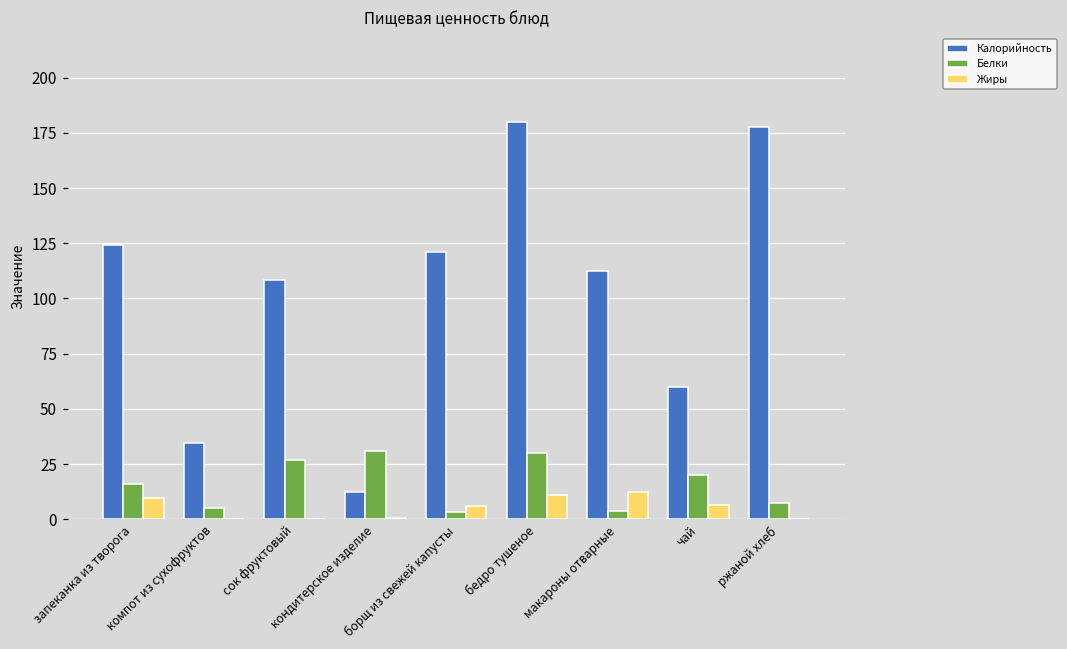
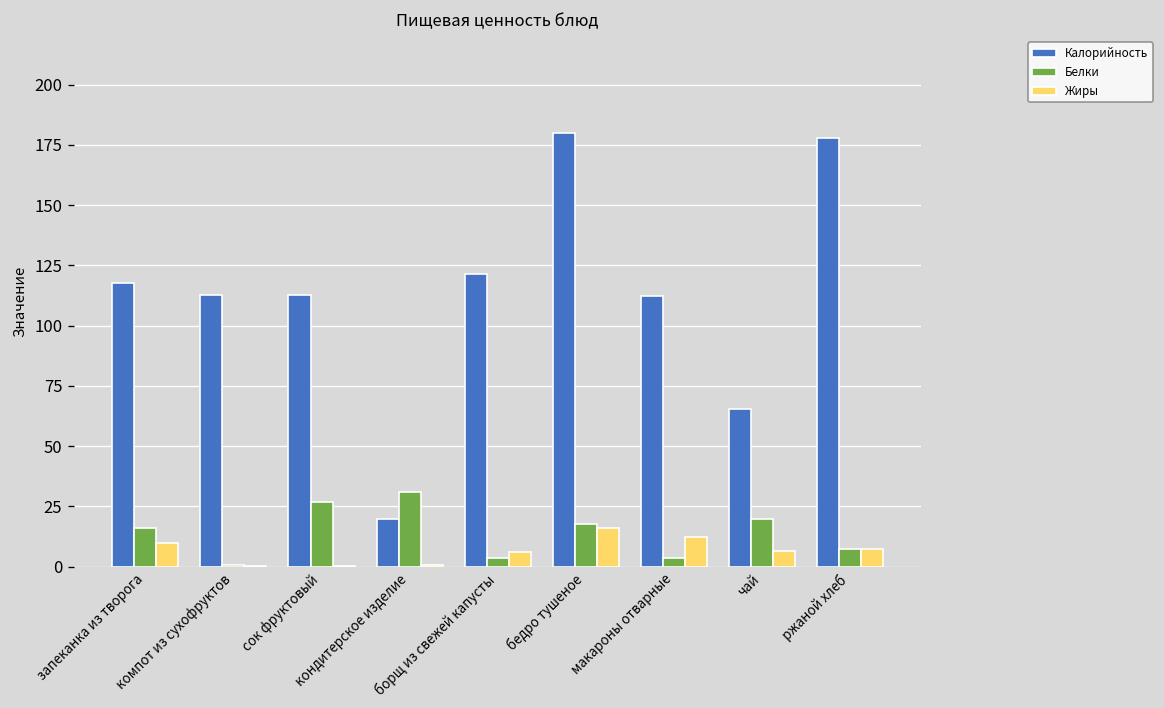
Калорийность, запеканка из творога: 124 -> 118
Калорийность, компот из сухофруктов: 34 -> 113
Белки, компот из сухофруктов: 5 -> 1
Калорийность, сок фруктовый: 109 -> 113
Калорийность, кондитерское изделие: 13 -> 20
Белки, бедро тушеное: 30 -> 18
Жиры, бедро тушеное: 11 -> 16
Калорийность, чай: 60 -> 66
Жиры, ржаной хлеб: 0 -> 7
